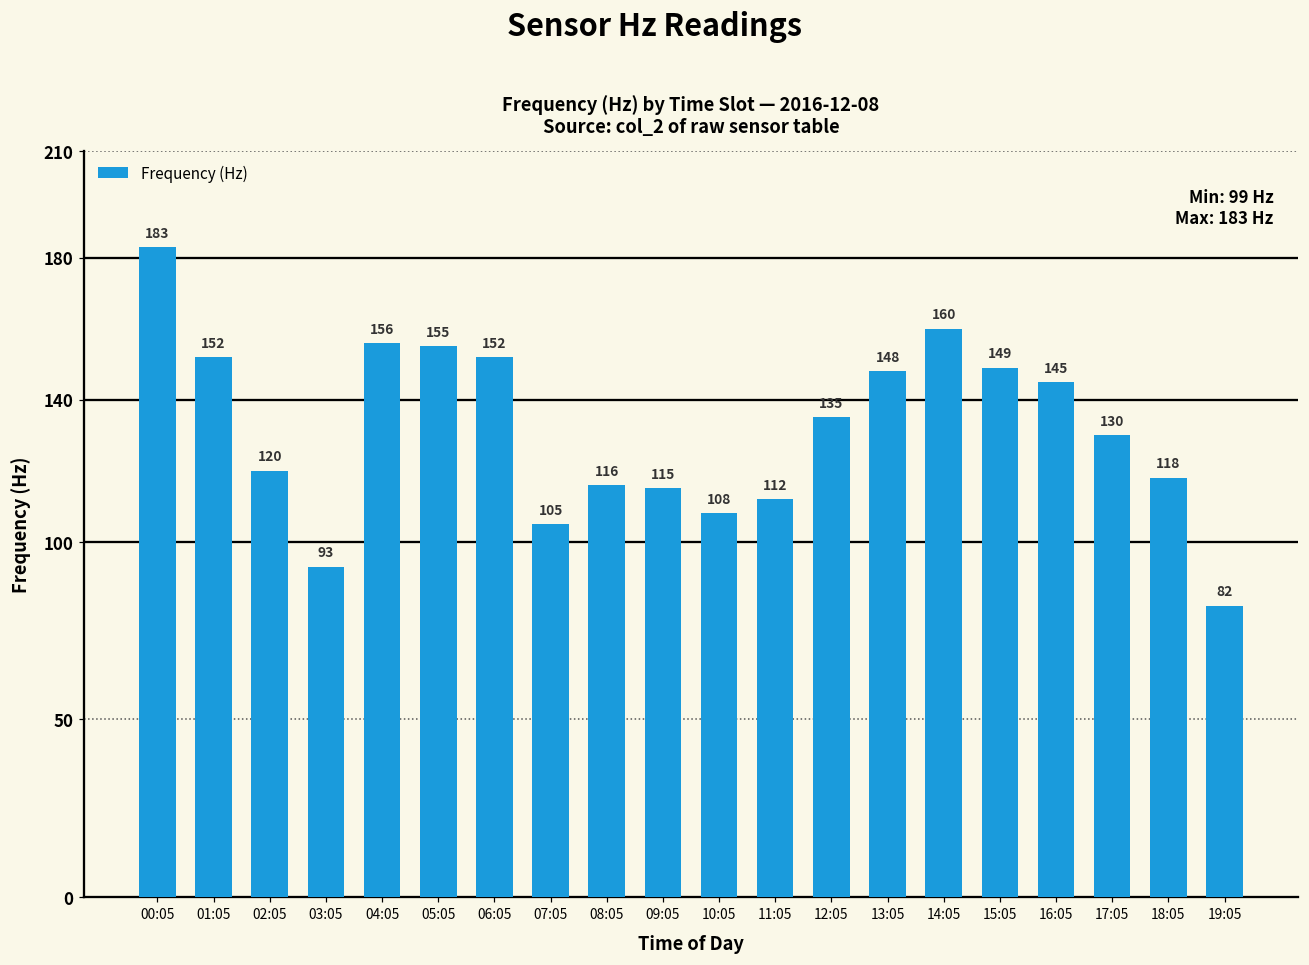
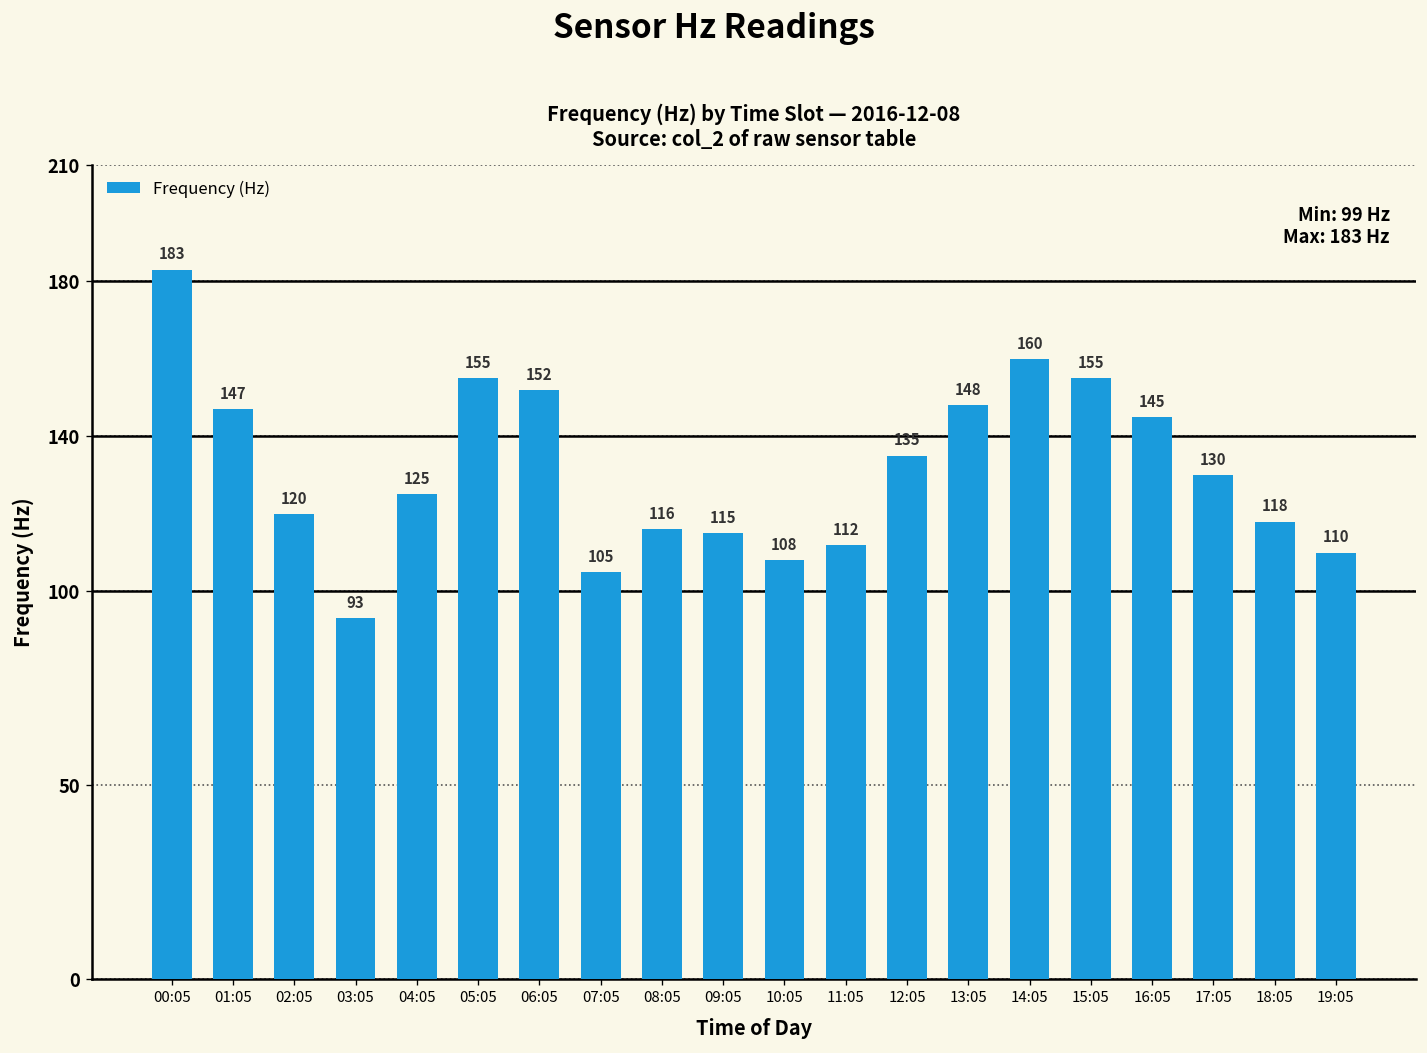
01:05: 152 -> 147
04:05: 156 -> 125
15:05: 149 -> 155
19:05: 82 -> 110
